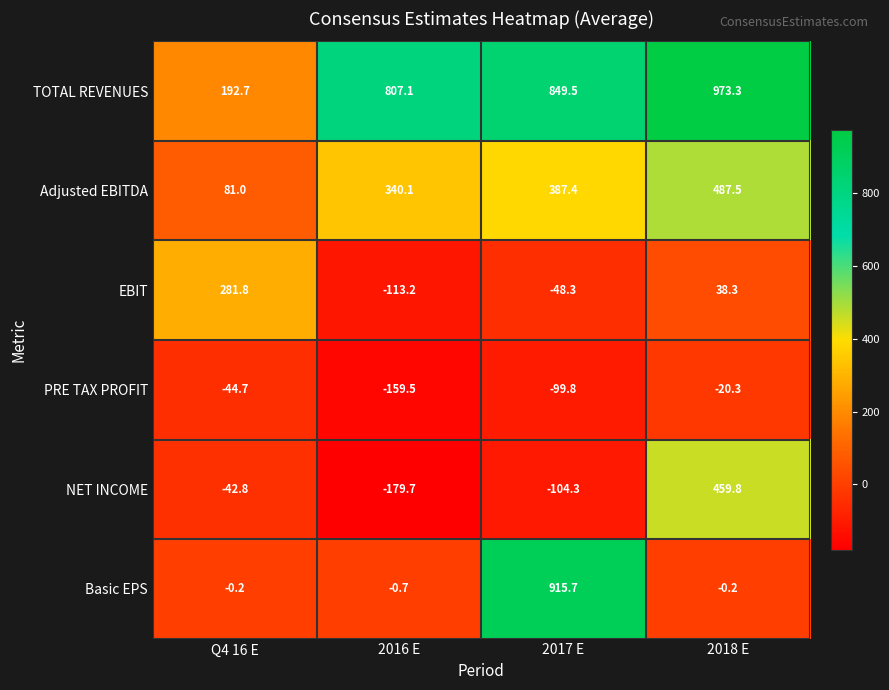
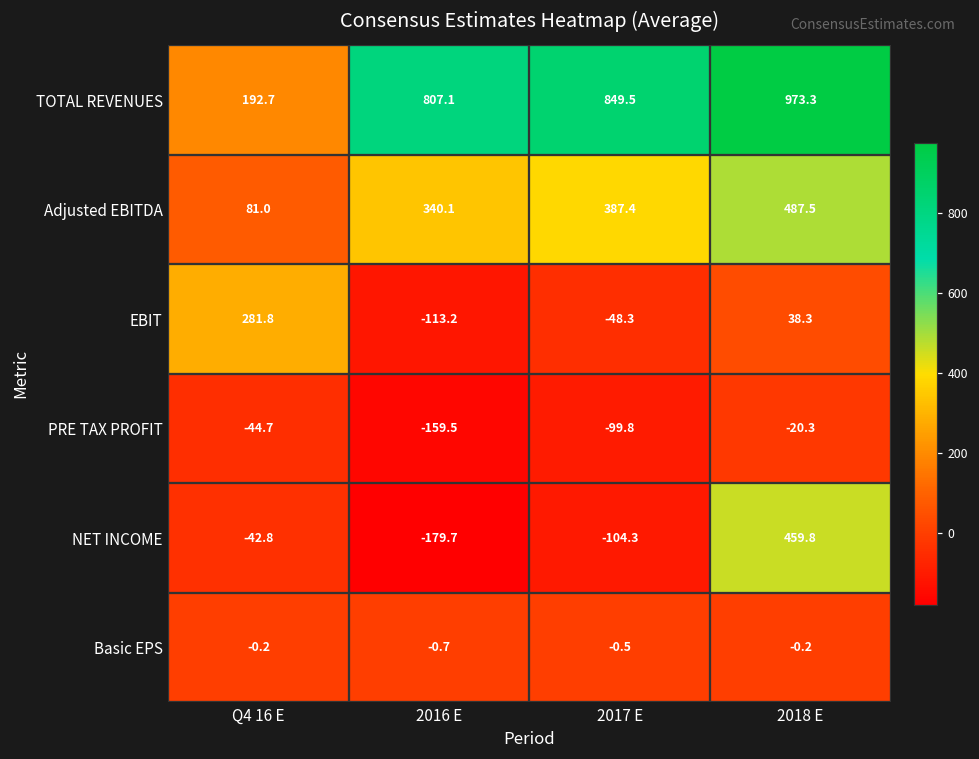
Basic EPS, 2017 E: 915.7 -> -0.5
